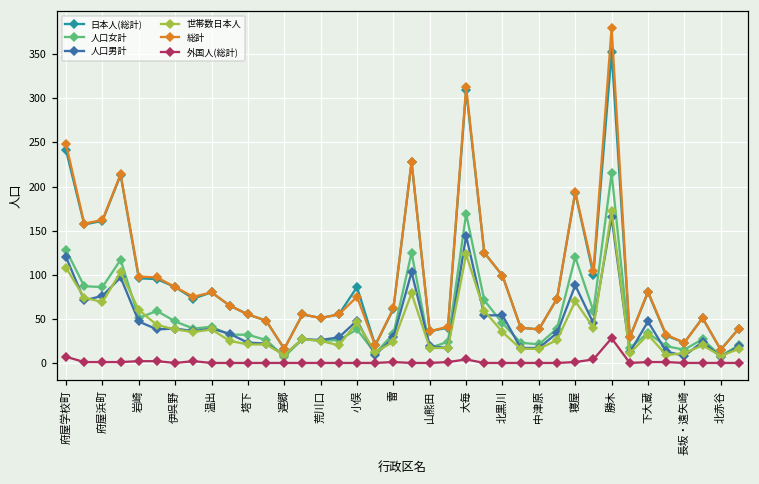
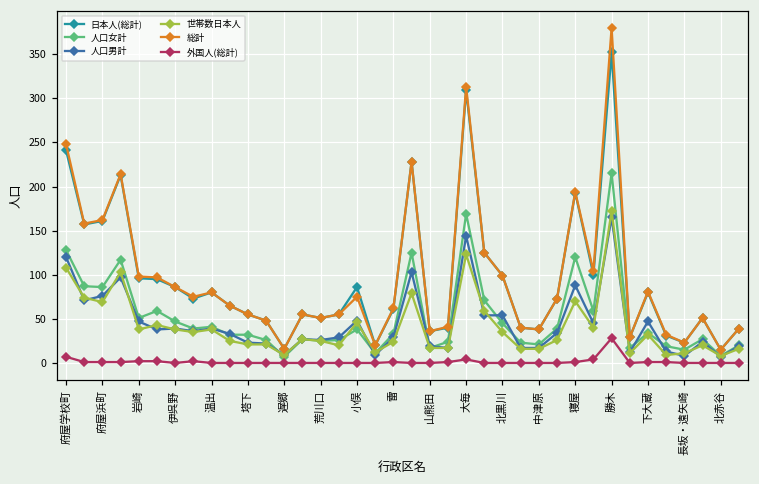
世帯数日本人, 岩崎: 60 -> 40
